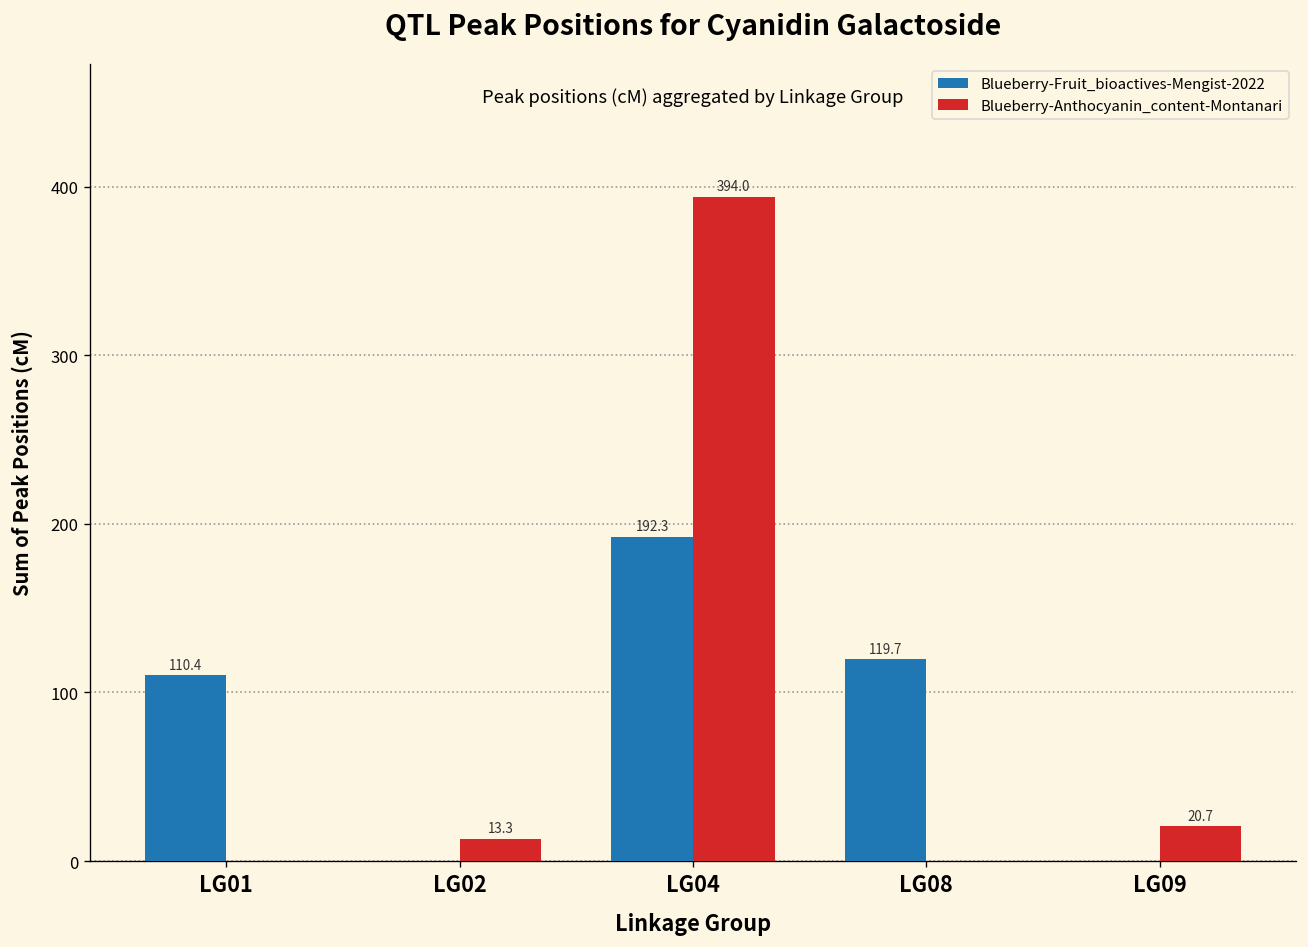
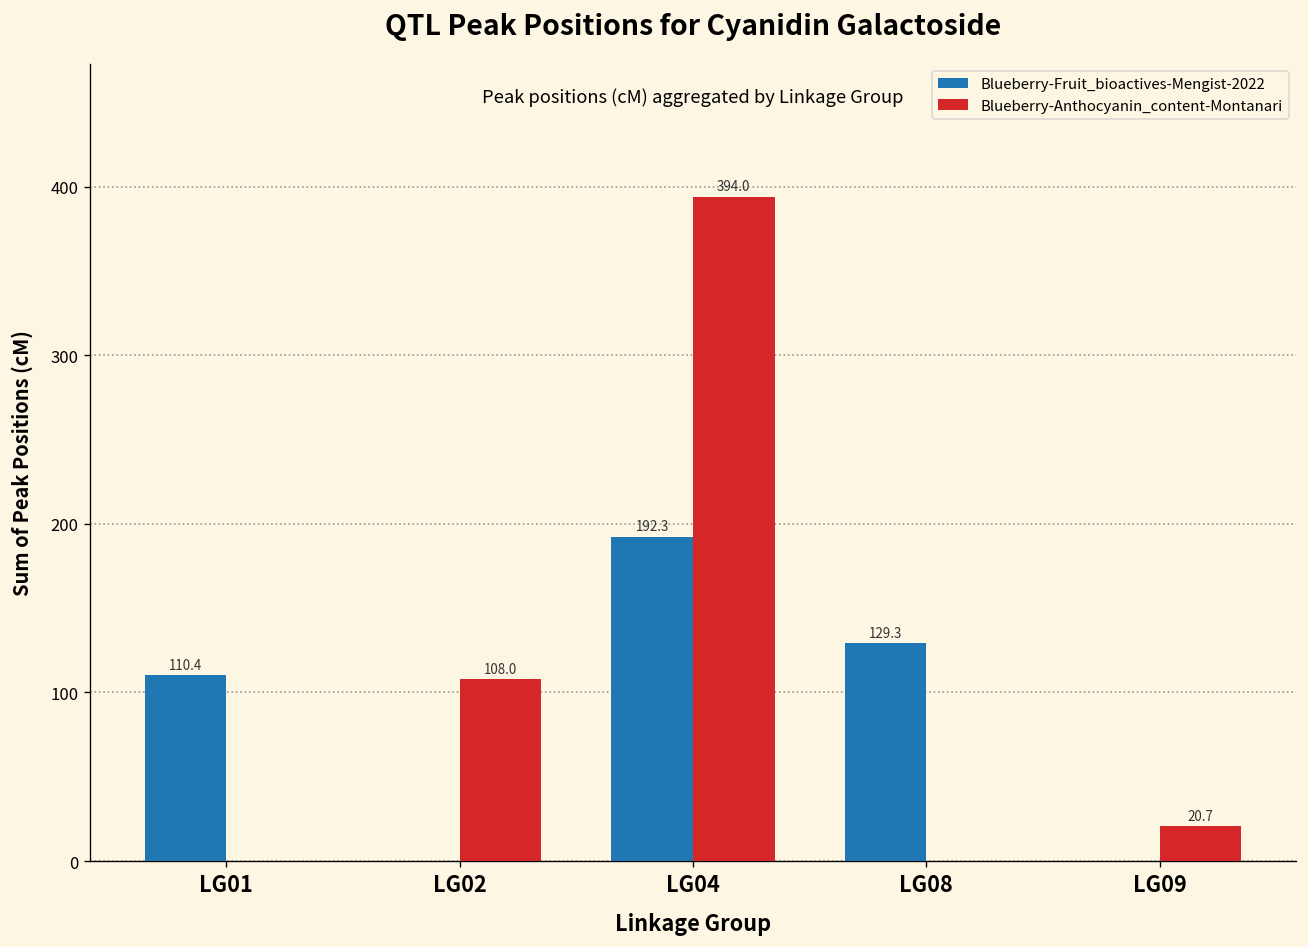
Blueberry-Anthocyanin_content-Montanari, LG02: 13.3 -> 108.0
Blueberry-Fruit_bioactives-Mengist-2022, LG08: 119.7 -> 129.3
